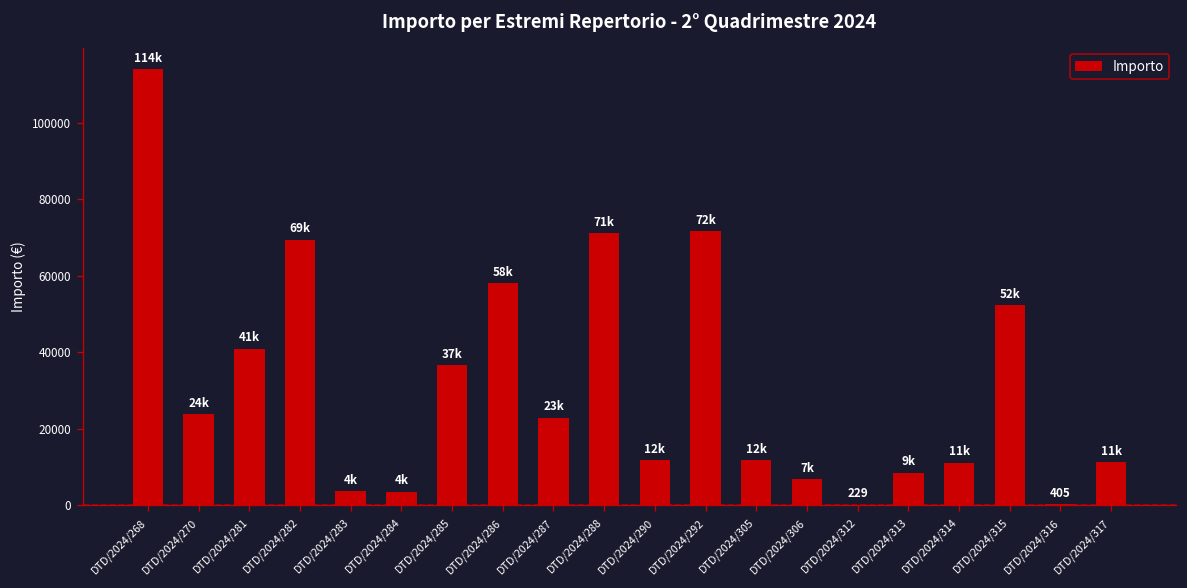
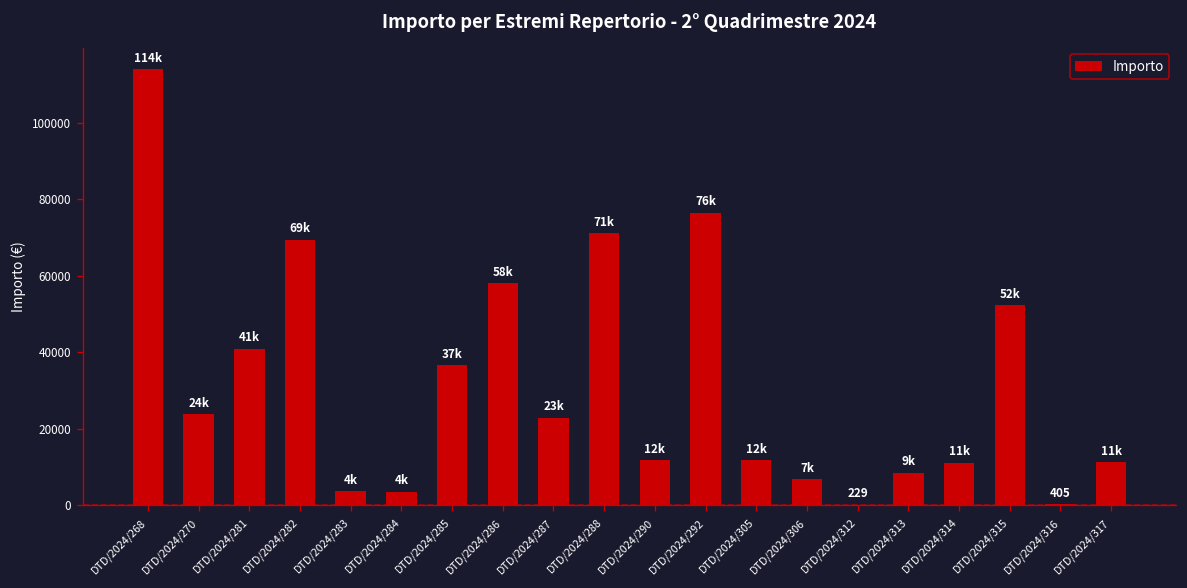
DTD/2024/292: 72k -> 76k
